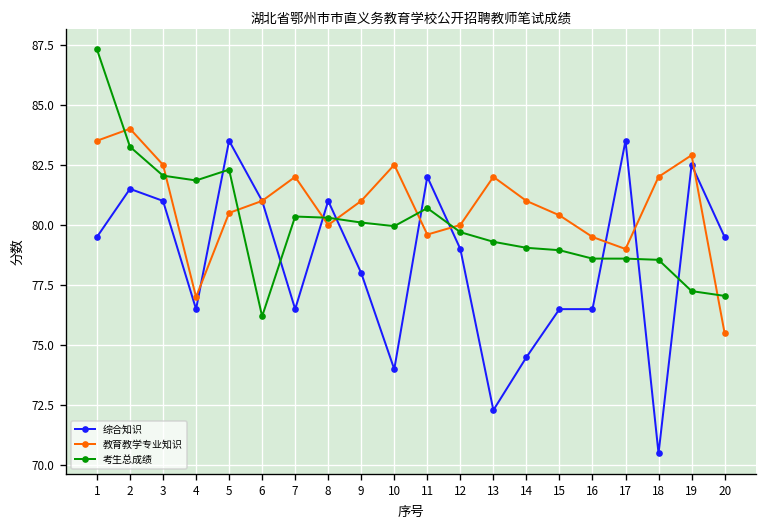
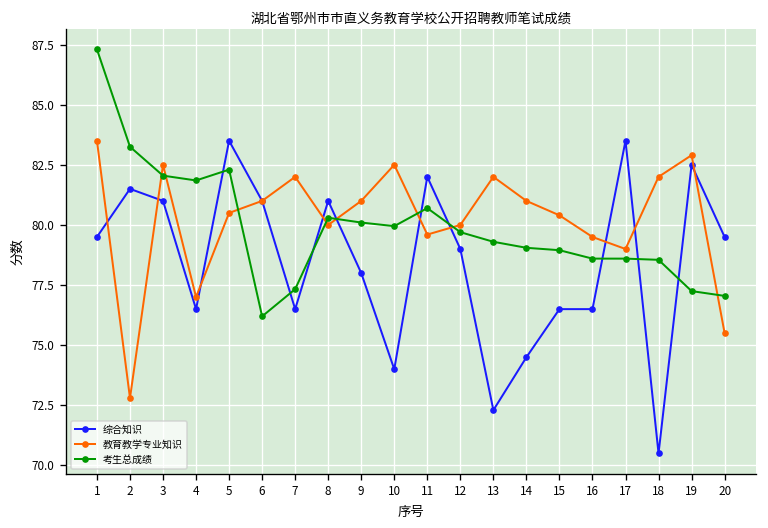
教育教学专业知识, 2: 84.0 -> 72.8
考生总成绩, 7: 80.4 -> 77.3
